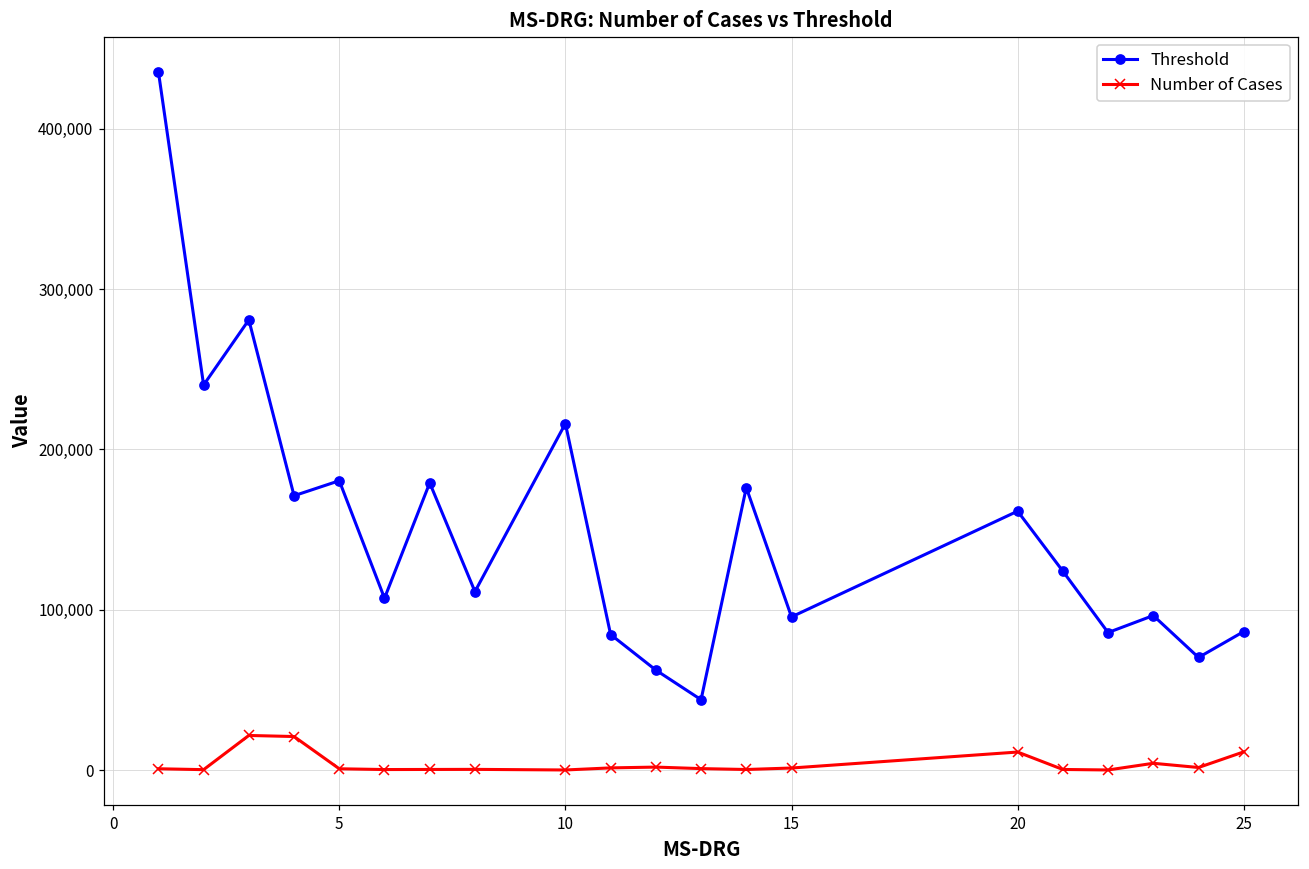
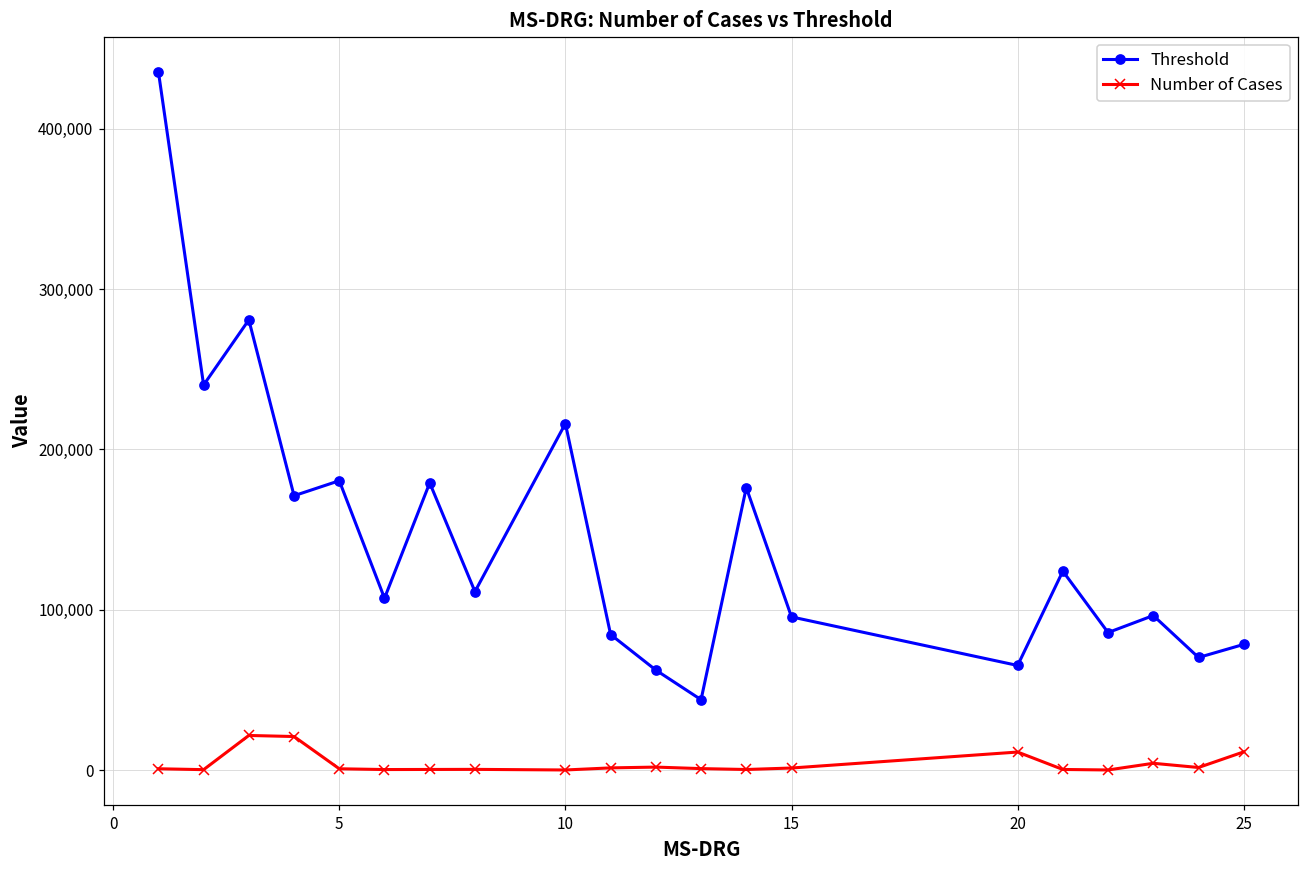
Threshold, 20: 162,000 -> 65,000
Threshold, 25: 86,000 -> 78,000
